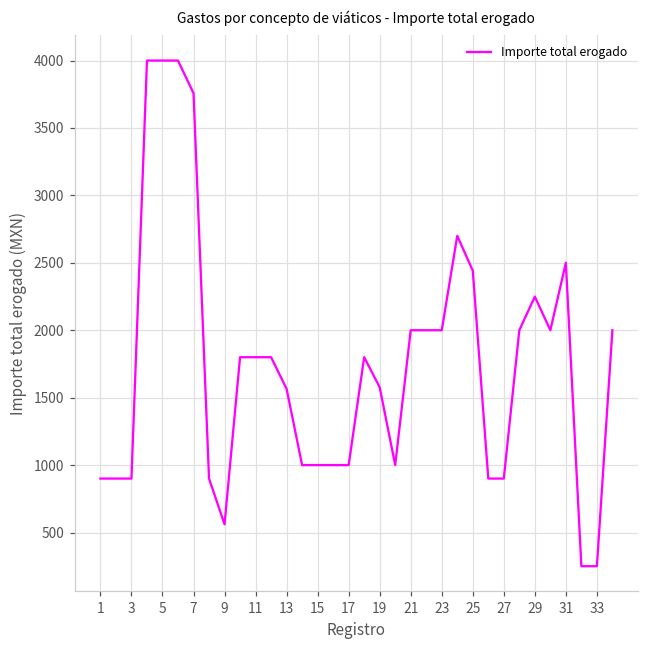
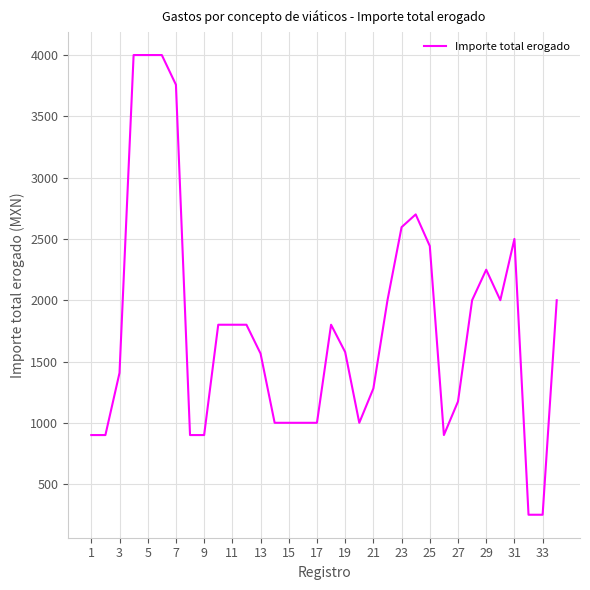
3: 900 -> 1410
9: 560 -> 900
21: 2000 -> 1280
23: 2000 -> 2600
27: 900 -> 1170
